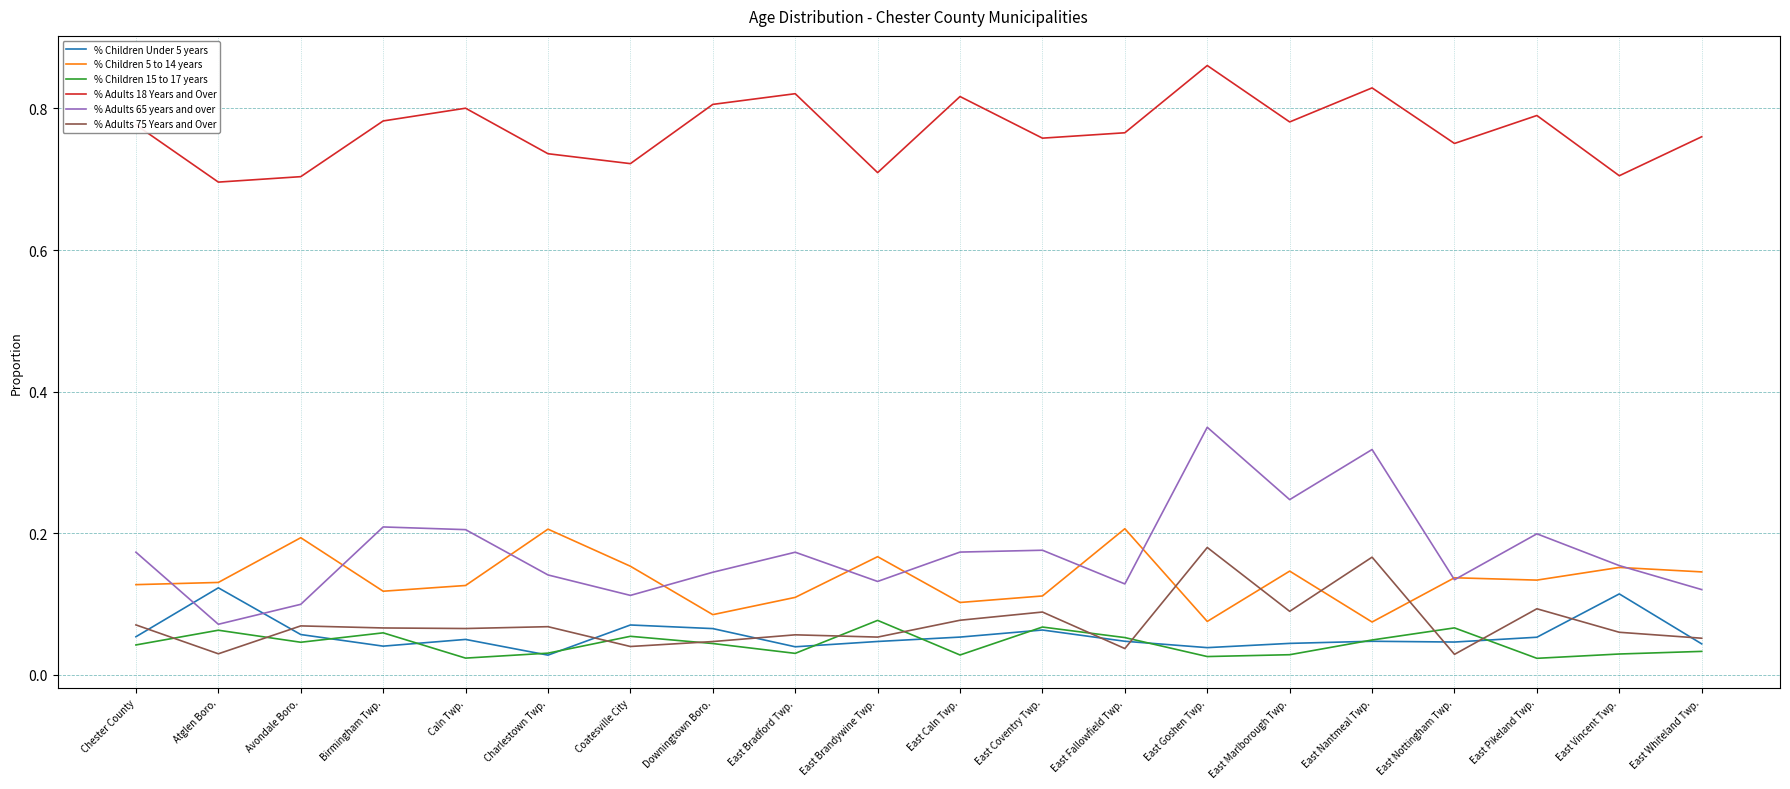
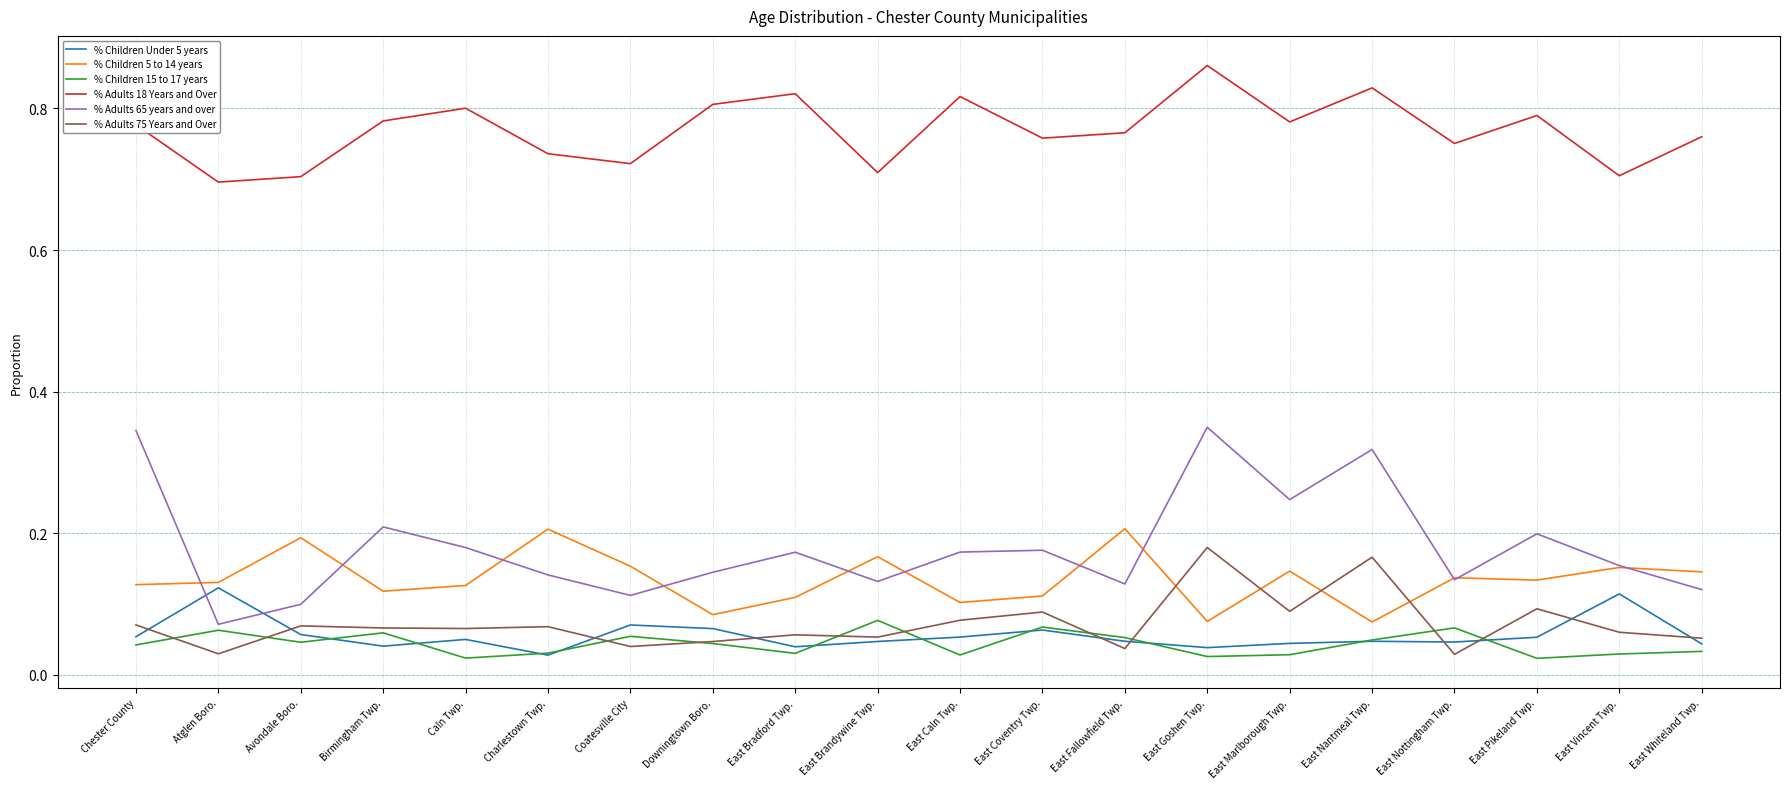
% Adults 65 years and over, Chester County: 0.17 -> 0.35
% Adults 65 years and over, Caln Twp.: 0.21 -> 0.18
